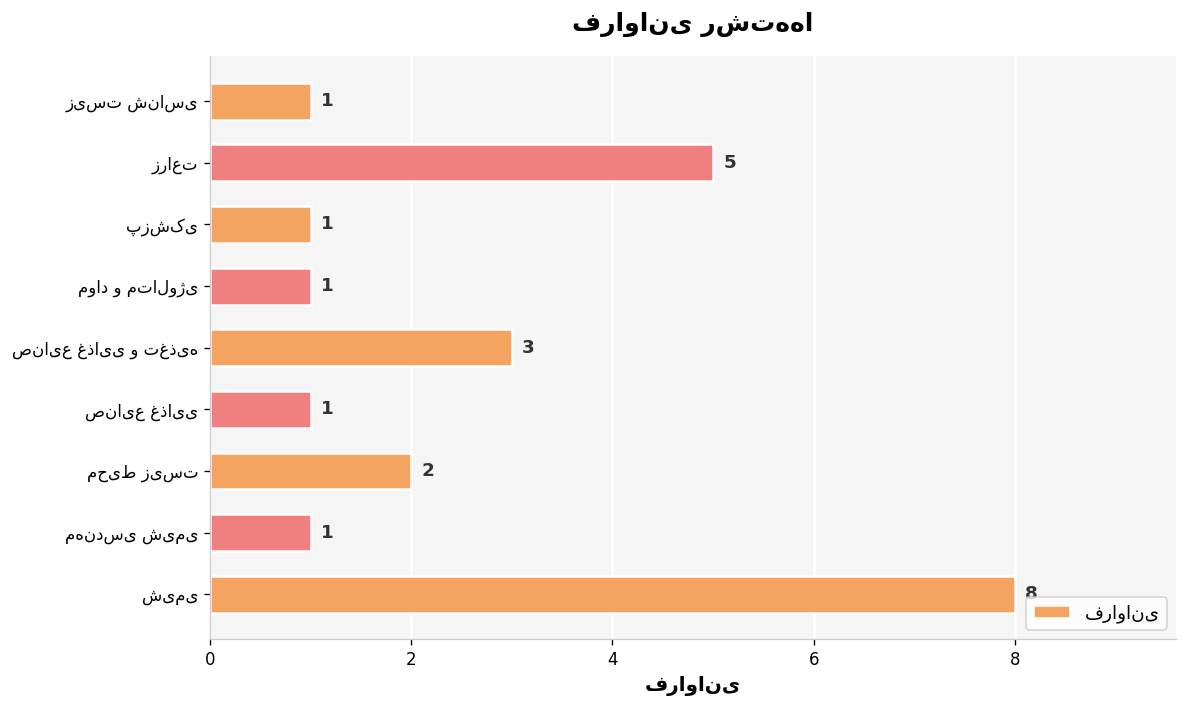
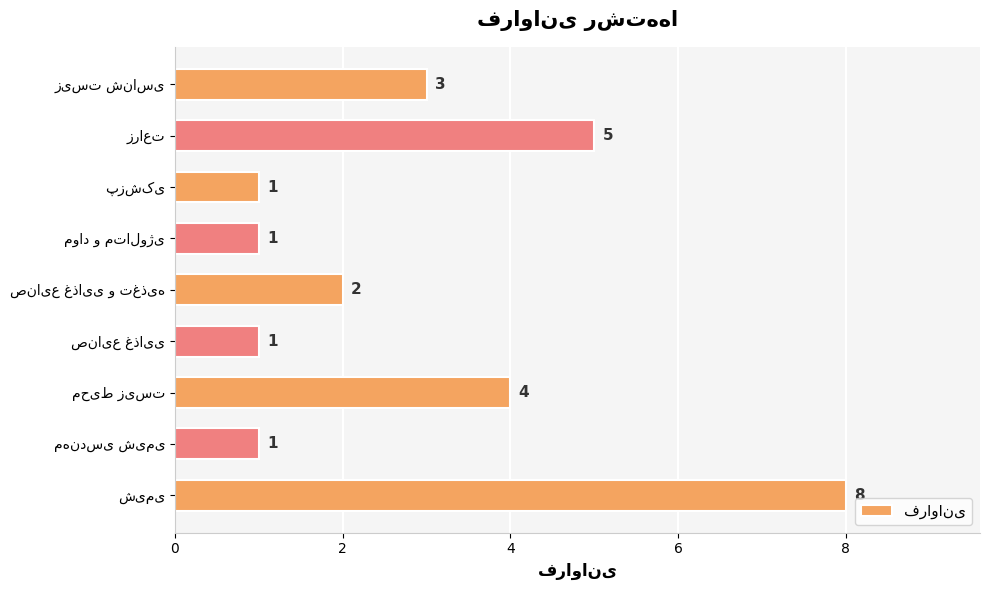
زیست شناسی: 1 -> 3
صنایع غذایی و تغذیه: 3 -> 2
محیط زیست: 2 -> 4
